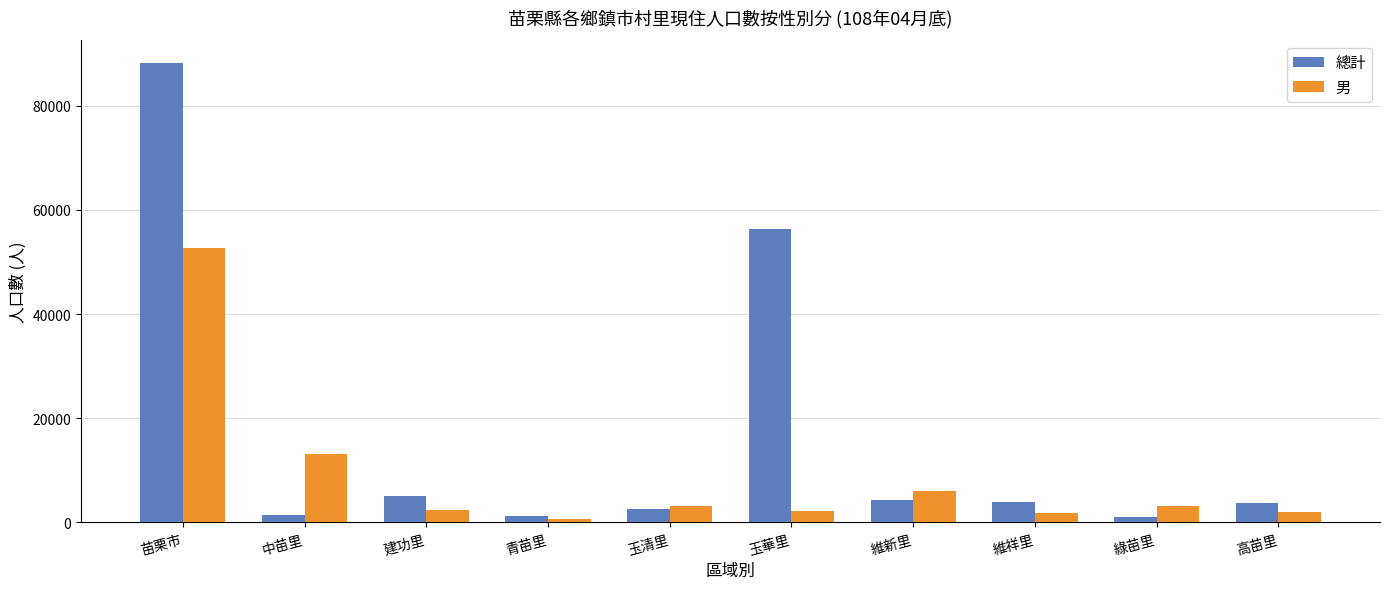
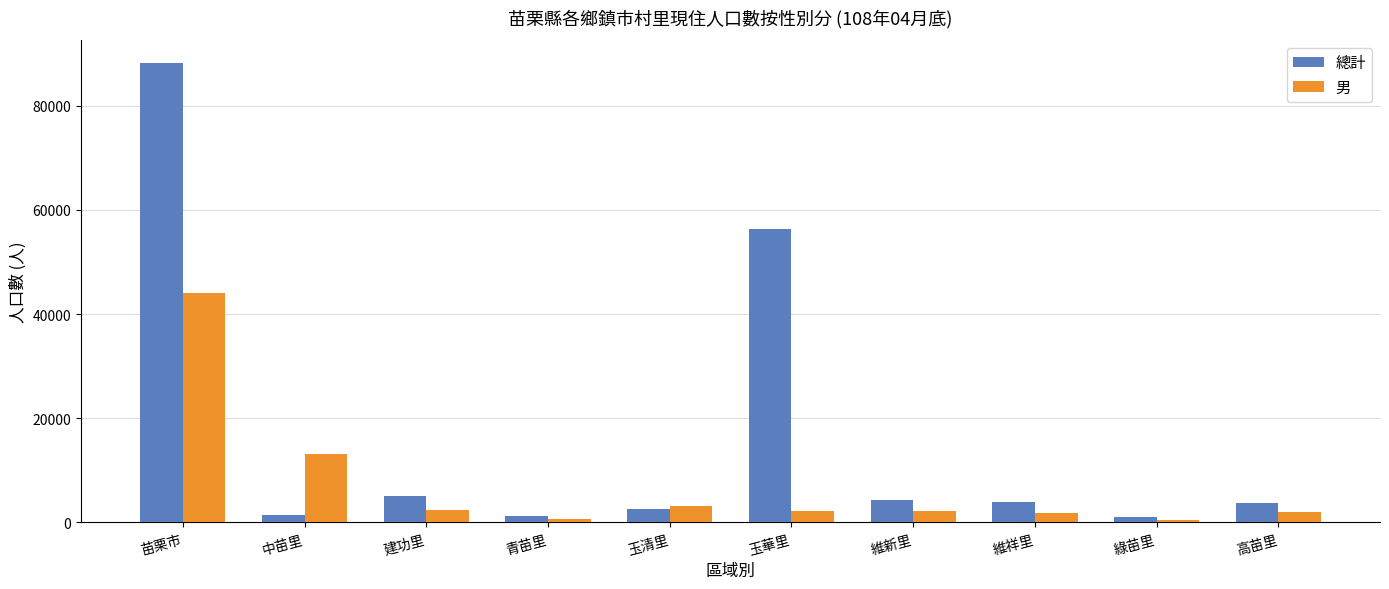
男, 苗栗市: 53000 -> 44000
男, 維新里: 6000 -> 2000
男, 綠苗里: 3000 -> 0
